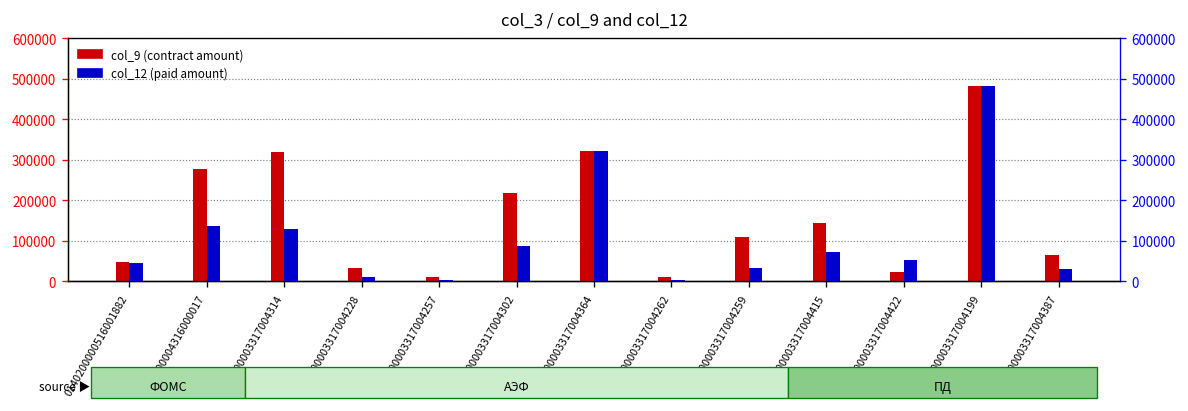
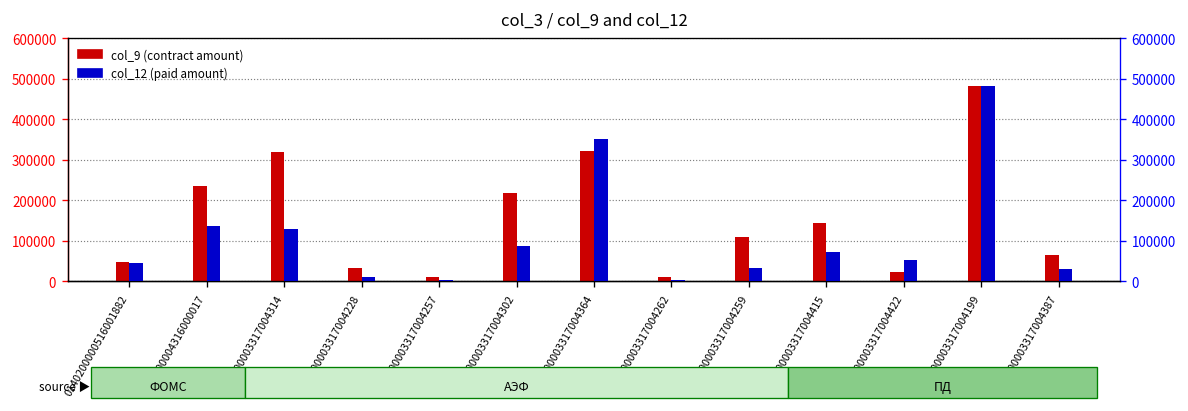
col_9 (contract amount), 0340200004316000017: 280000 -> 240000
col_12 (paid amount), 0340200003317004364: 320000 -> 350000
